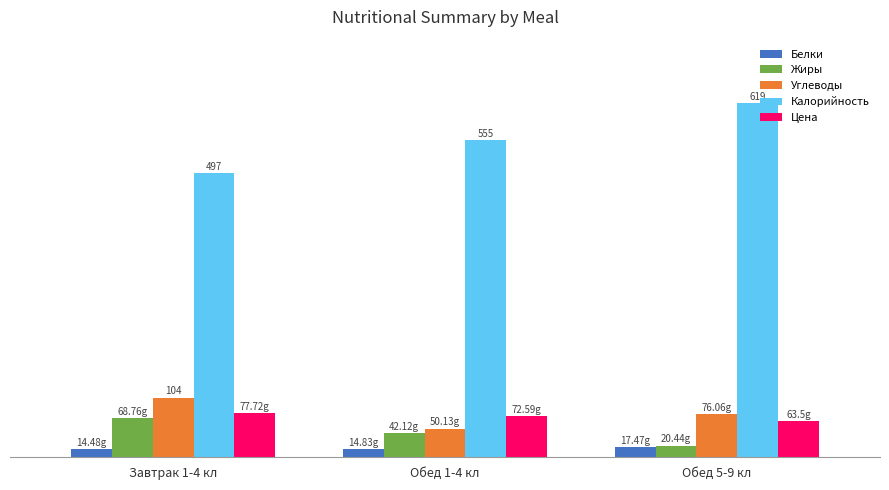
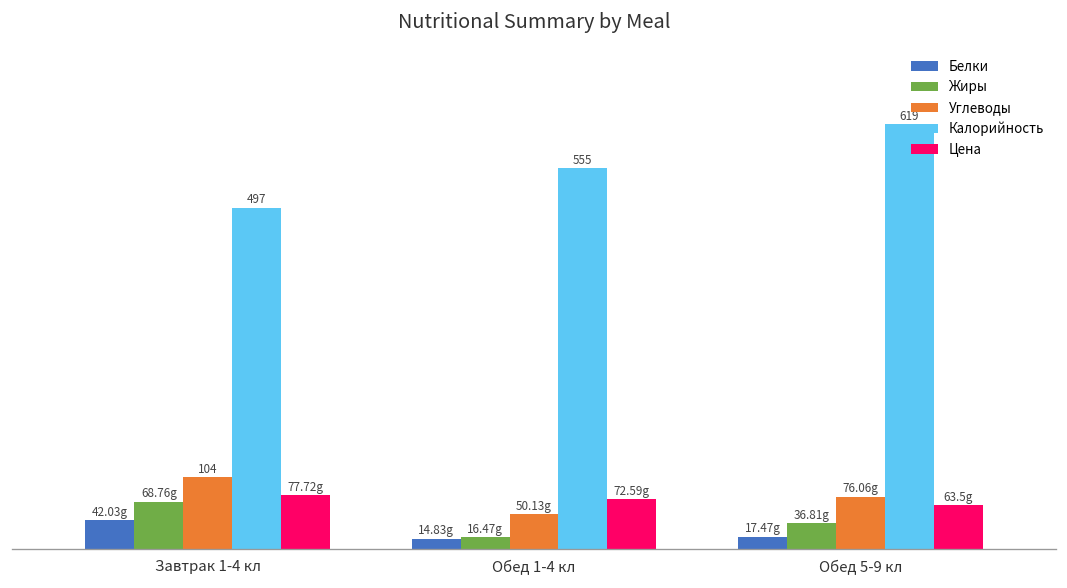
Белки, Завтрак 1-4 кл: 14.48g -> 42.03g
Жиры, Обед 1-4 кл: 42.12g -> 16.47g
Жиры, Обед 5-9 кл: 20.44g -> 36.81g
